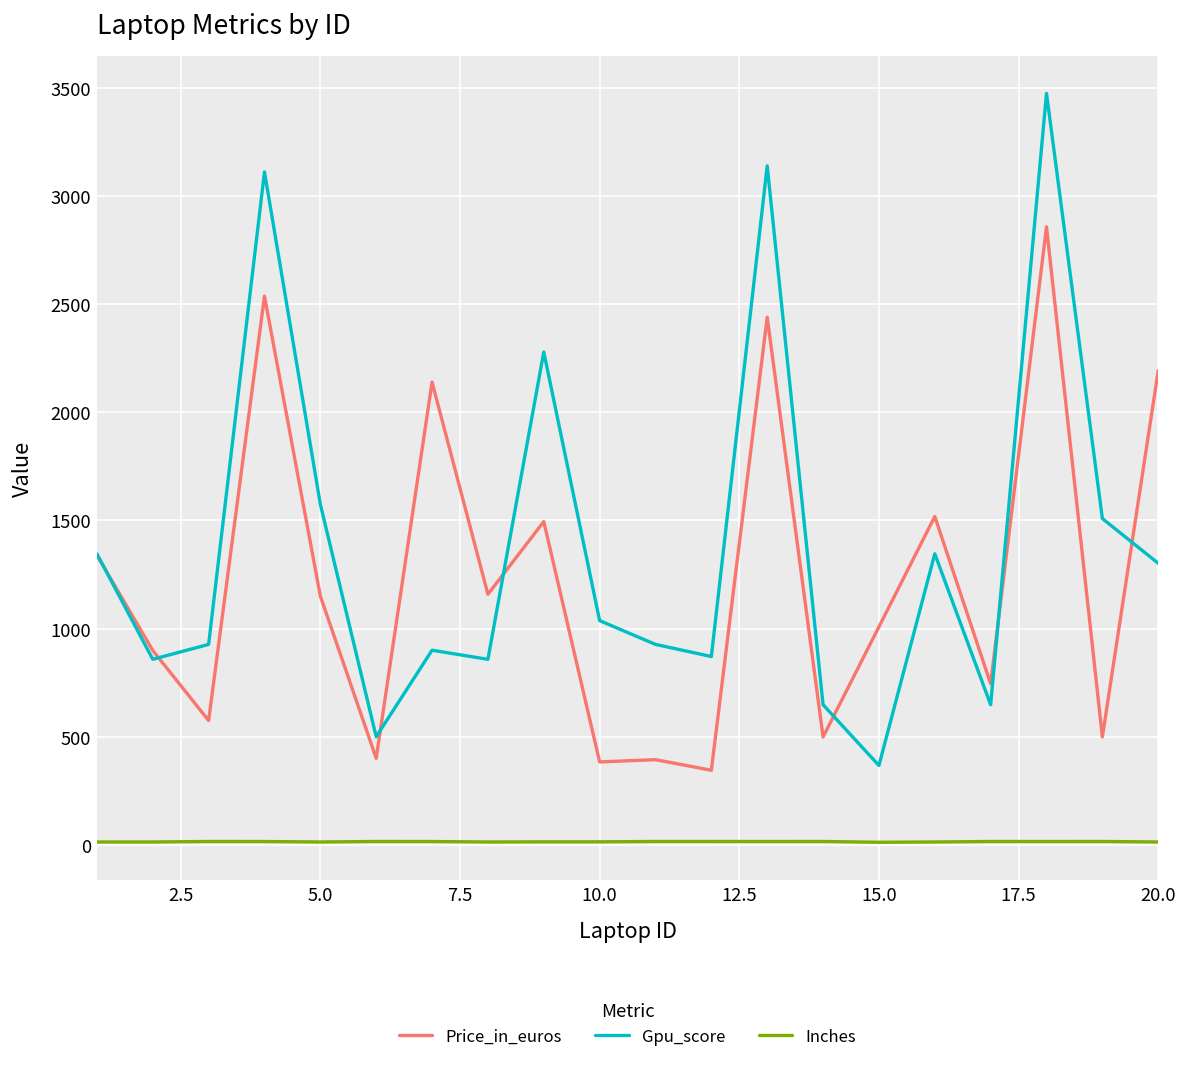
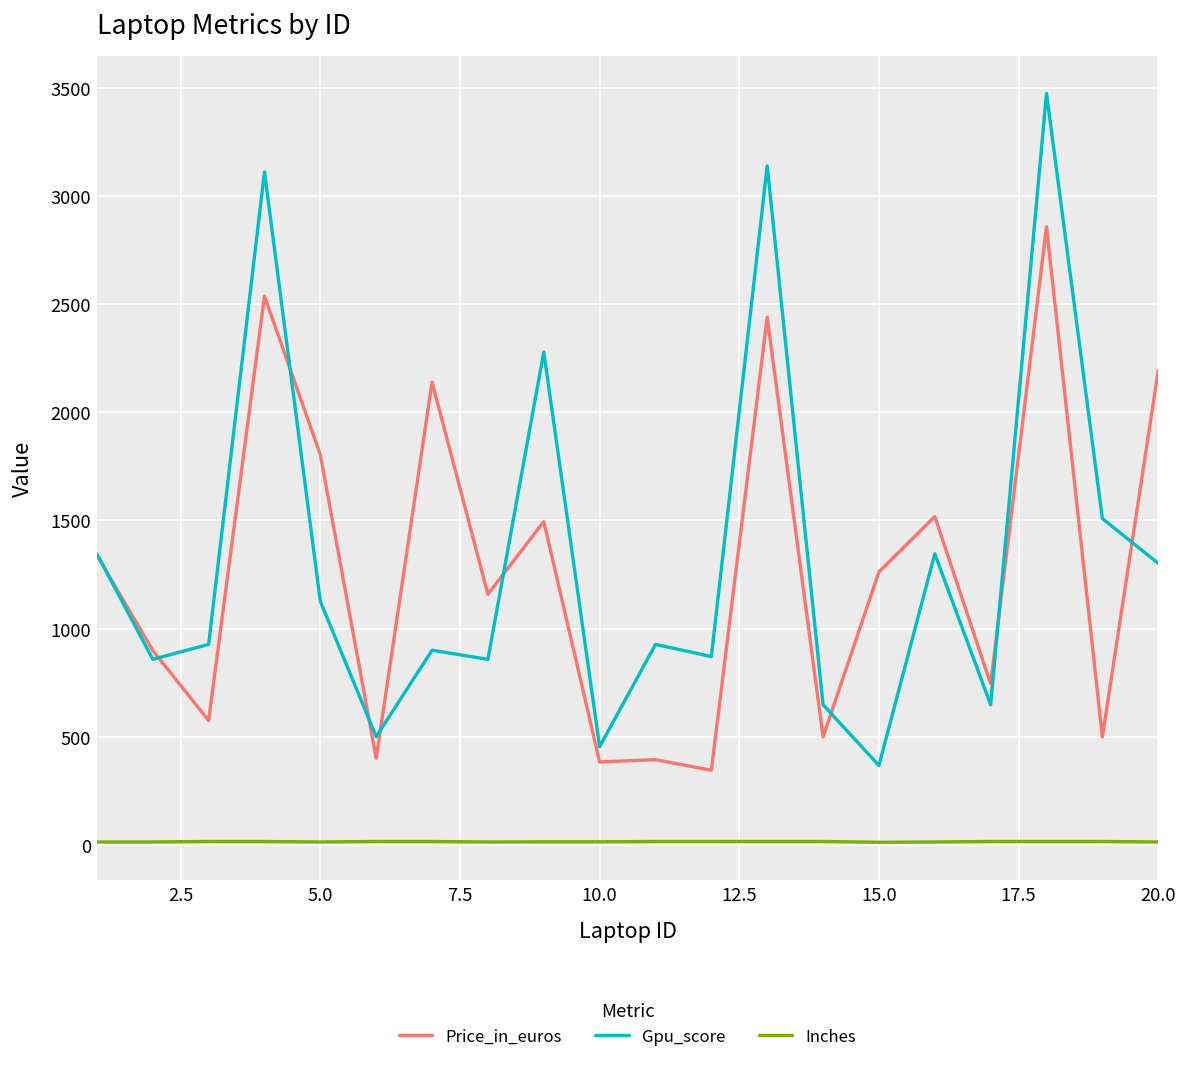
Price_in_euros, 5.0: 1150 -> 1800
Gpu_score, 5.0: 1580 -> 1130
Gpu_score, 10.0: 1040 -> 450
Price_in_euros, 15.0: 1010 -> 1260
